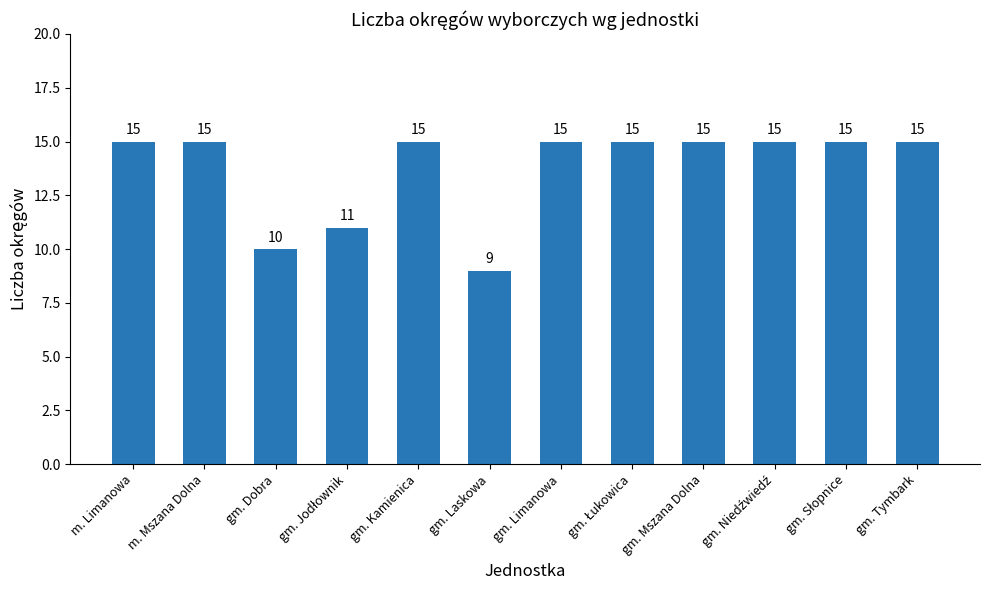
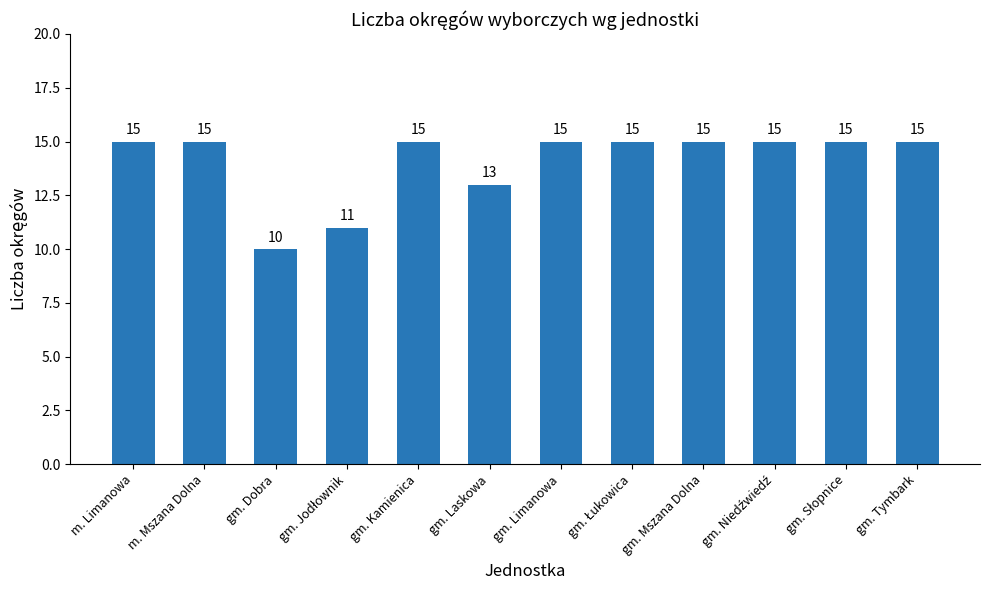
gm. Laskowa: 9 -> 13
